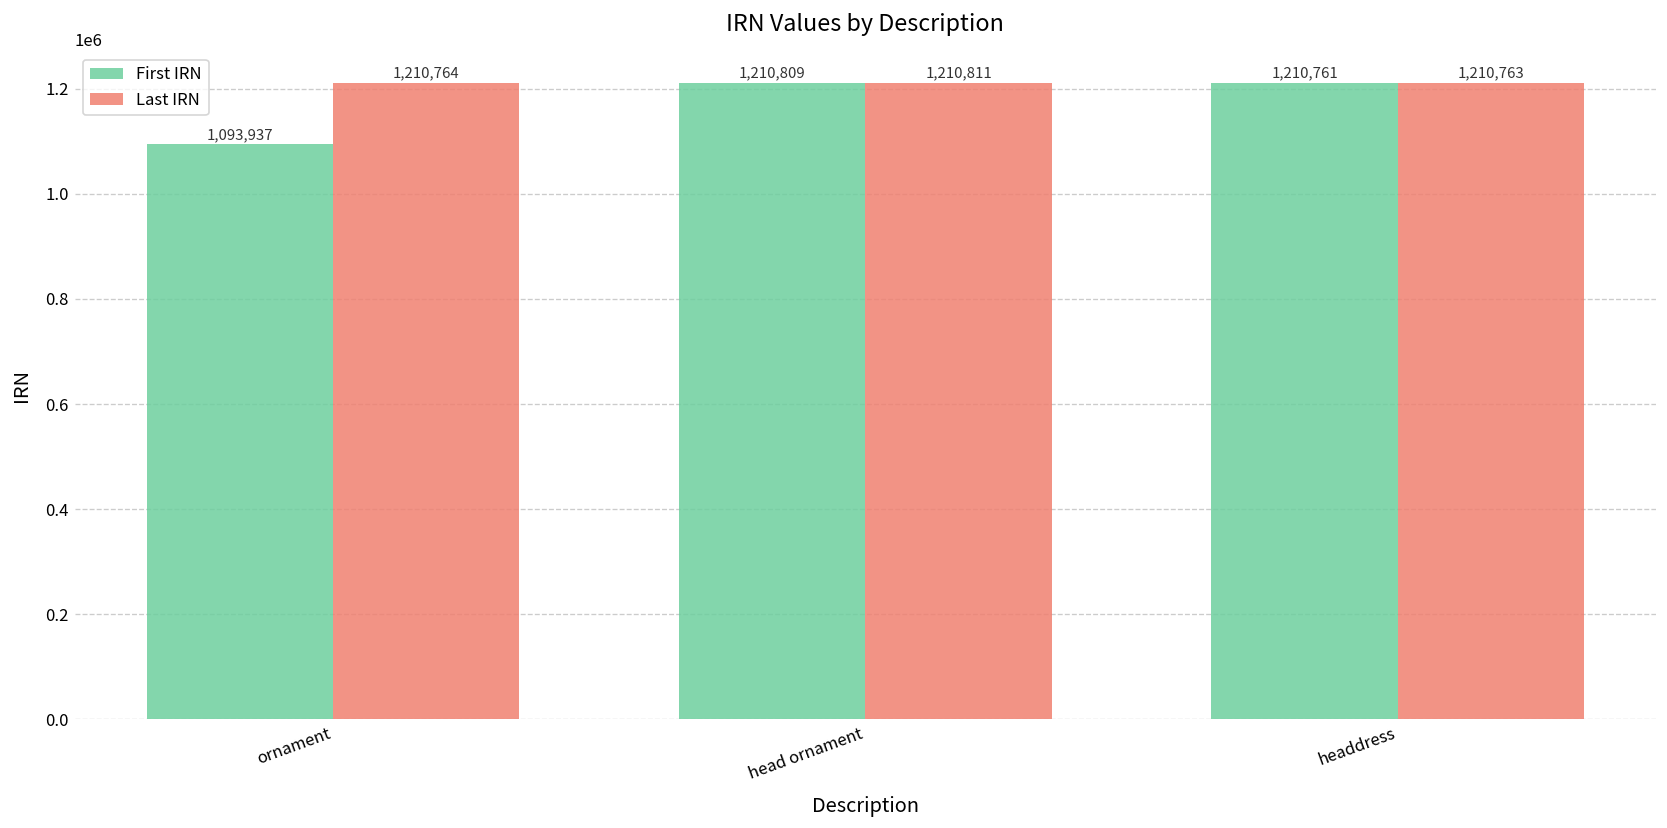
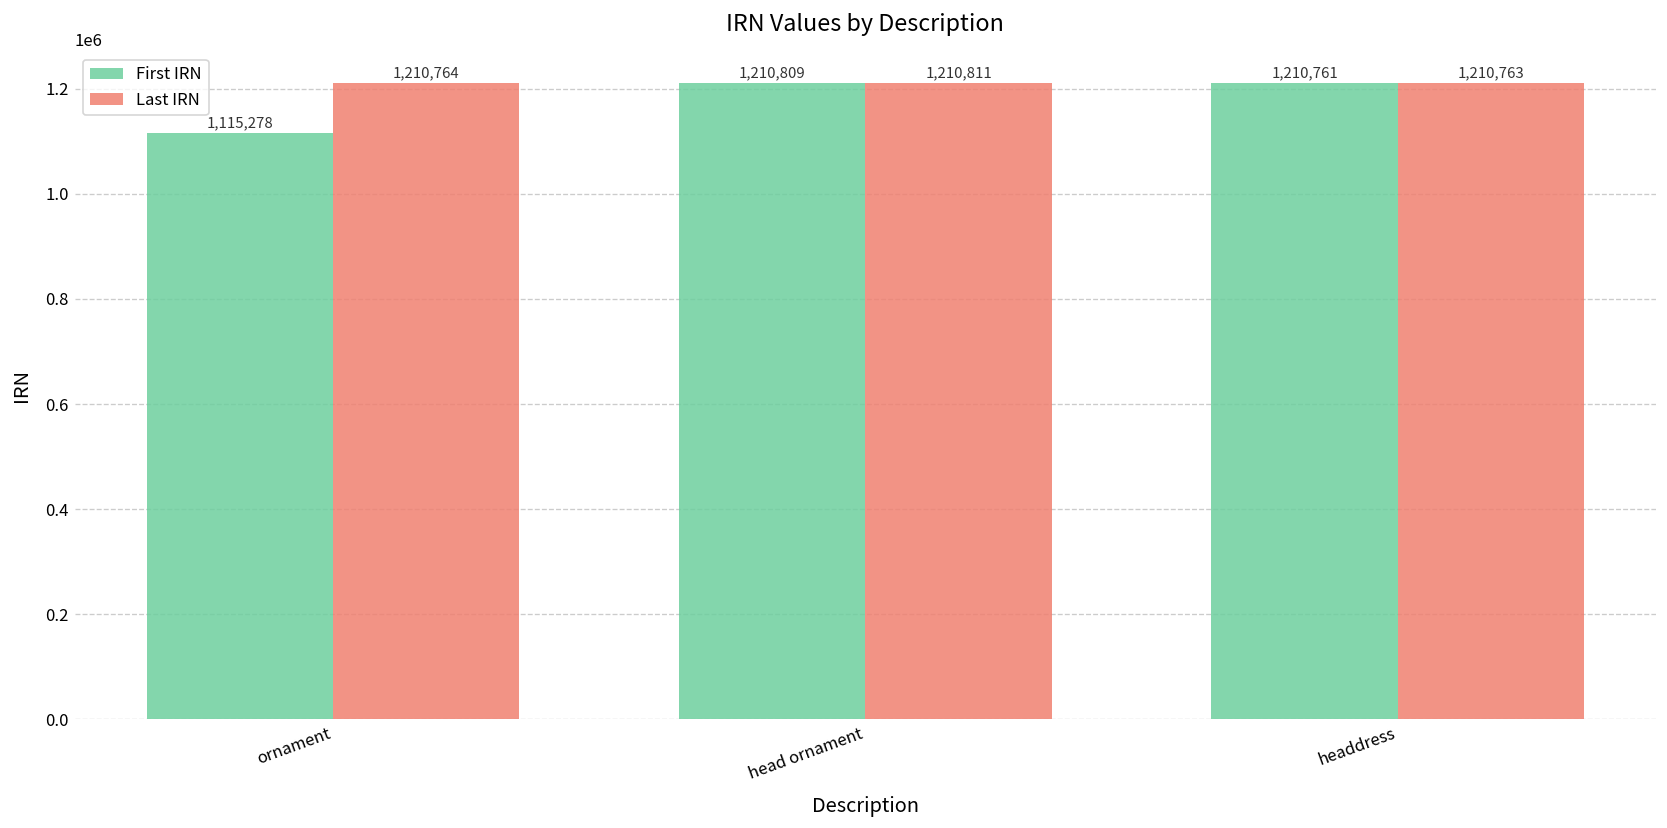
First IRN, ornament: 1,093,937 -> 1,115,278
